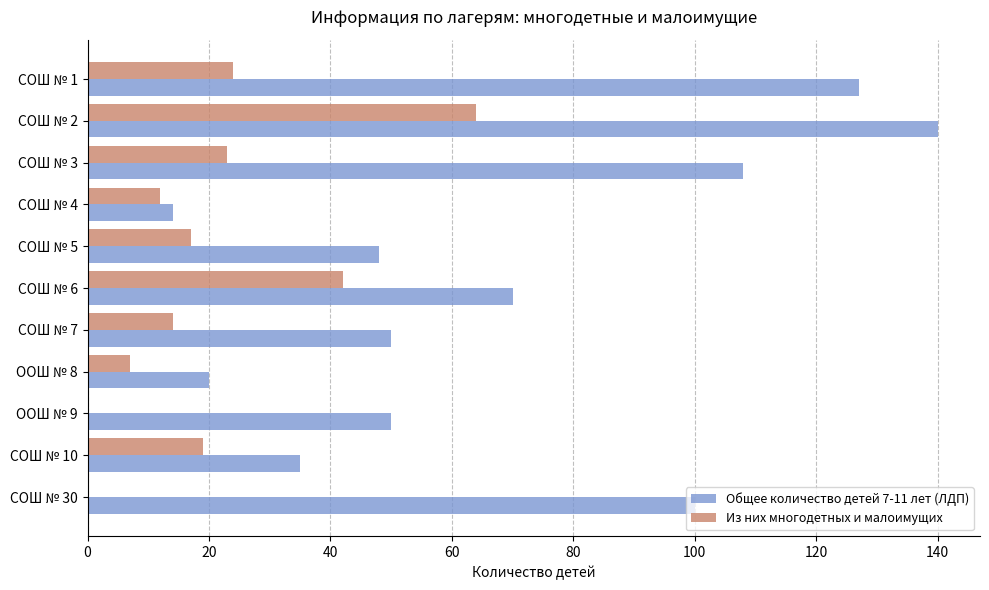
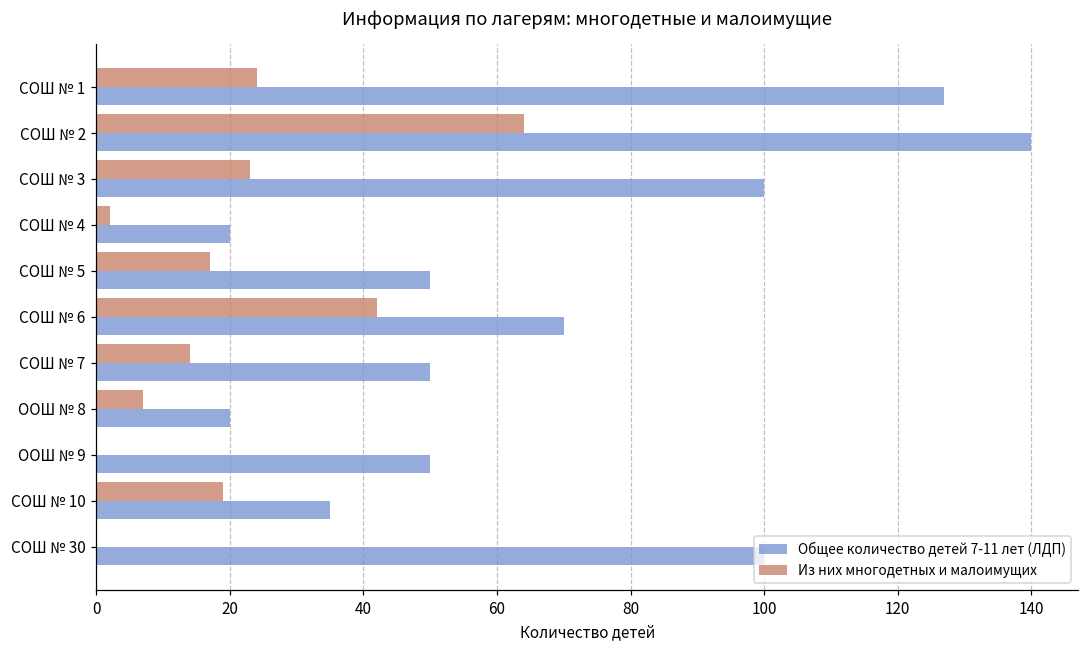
Общее количество детей 7-11 лет (ЛДП), СОШ № 3: 108 -> 100
Из них многодетных и малоимущих, СОШ № 4: 12 -> 2
Общее количество детей 7-11 лет (ЛДП), СОШ № 4: 14 -> 20
Общее количество детей 7-11 лет (ЛДП), СОШ № 5: 48 -> 50
